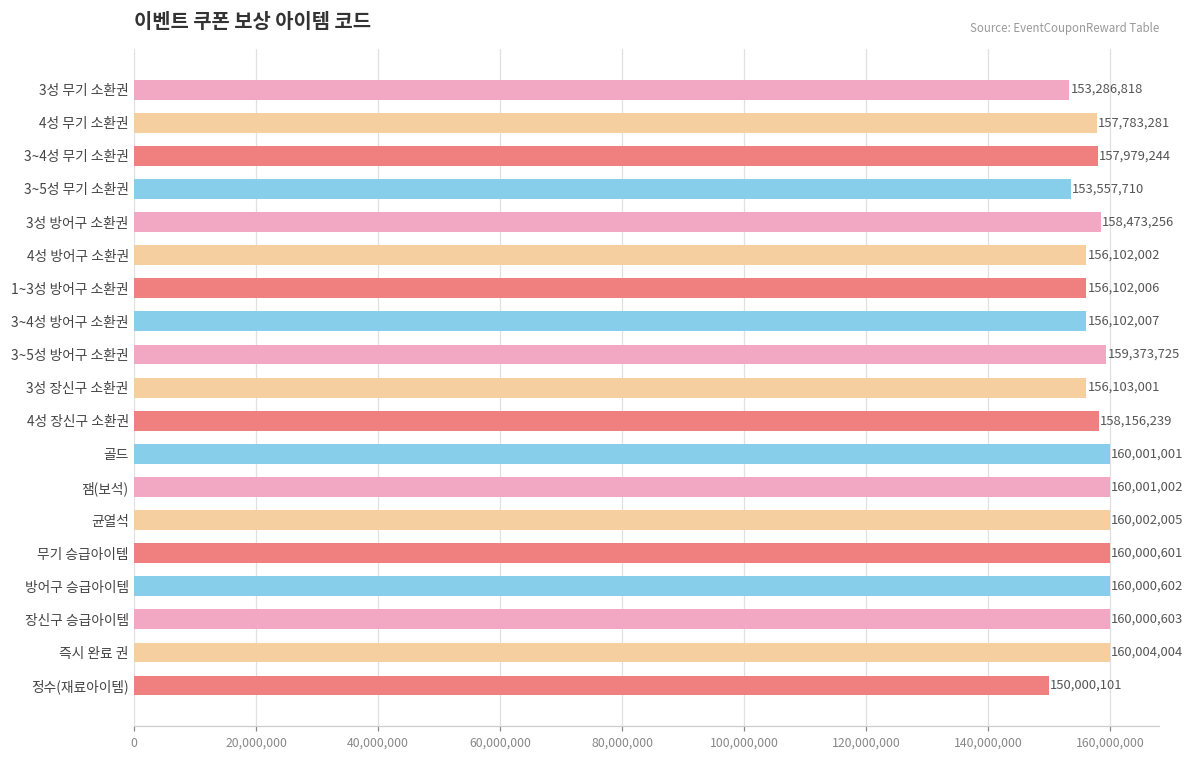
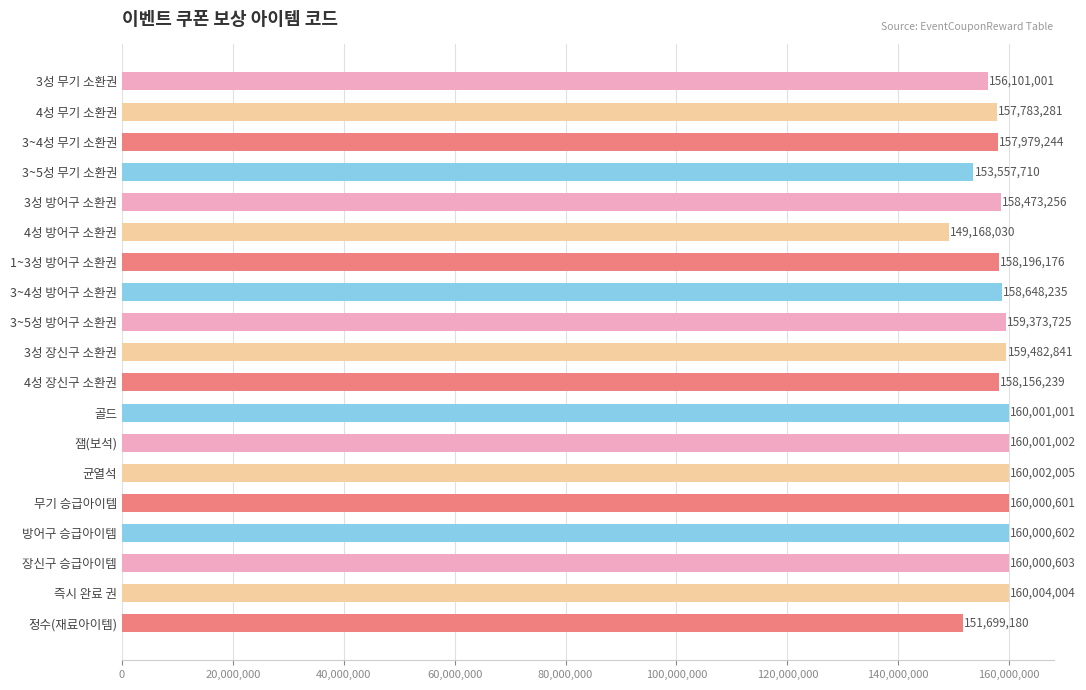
3성 무기 소환권: 153,286,818 -> 156,101,001
4성 방어구 소환권: 156,102,002 -> 149,168,030
1~3성 방어구 소환권: 156,102,006 -> 158,196,176
3~4성 방어구 소환권: 156,102,007 -> 158,648,235
3성 장신구 소환권: 156,103,001 -> 159,482,841
정수(재료아이템): 150,000,101 -> 151,699,180
